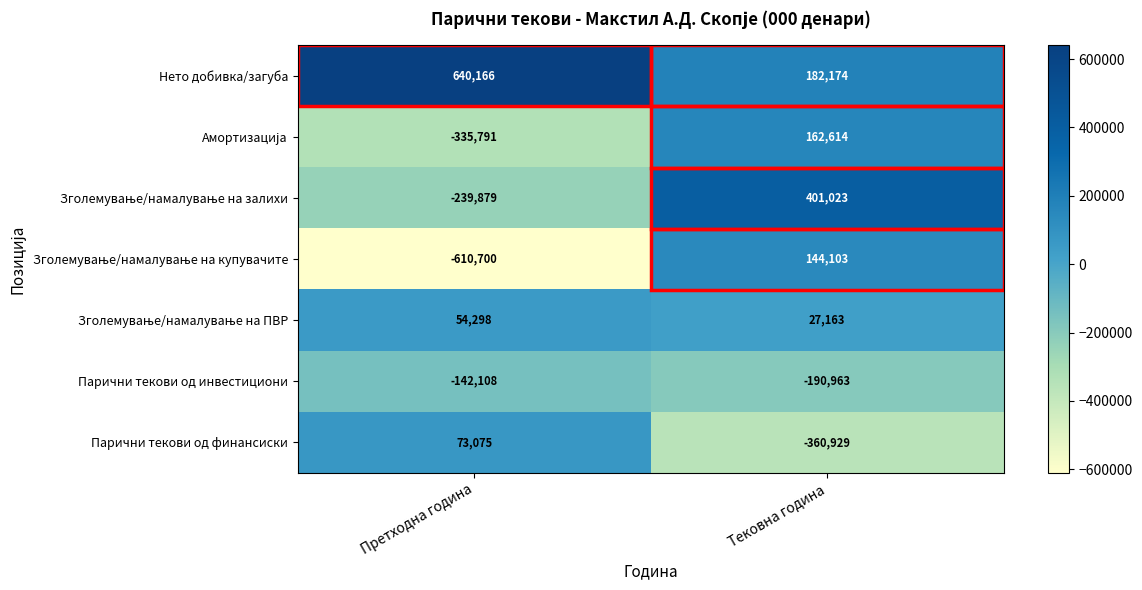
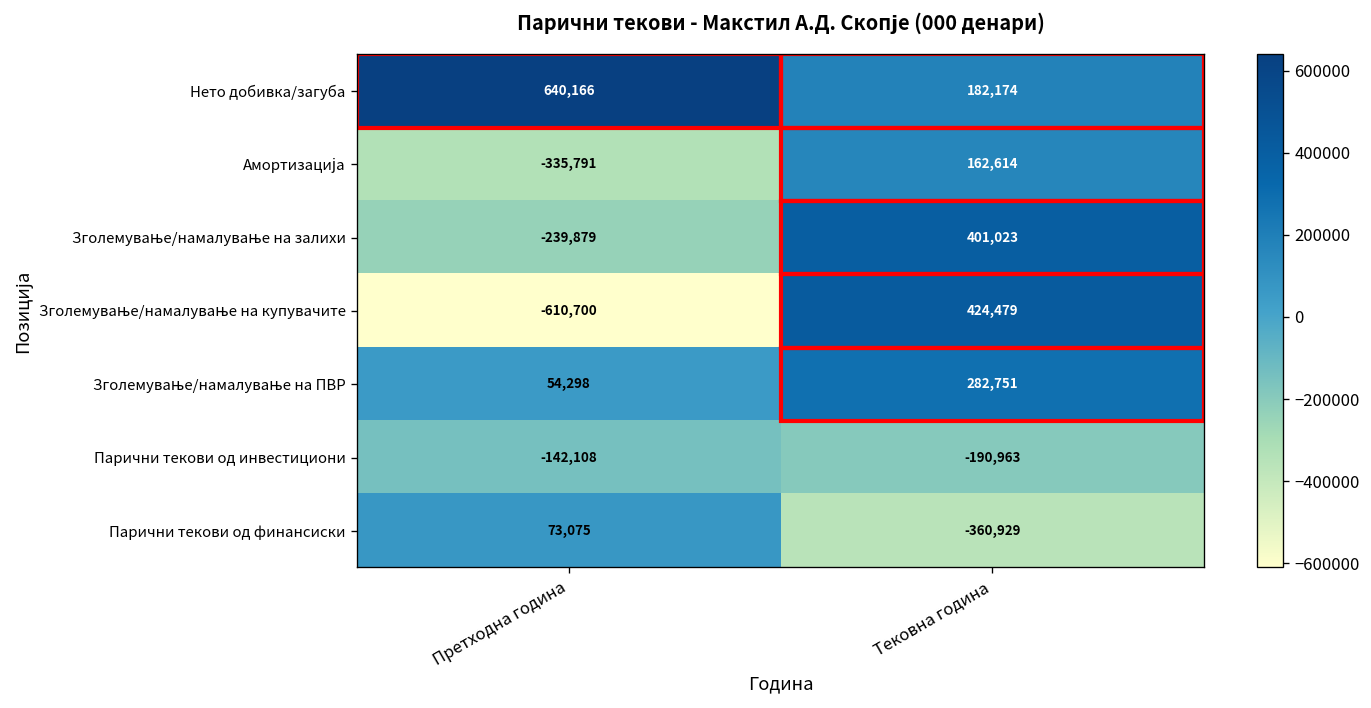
Зголемување/намалување на купувачите, Тековна година: 144,103 -> 424,479
Зголемување/намалување на ПВР, Тековна година: 27,163 -> 282,751
